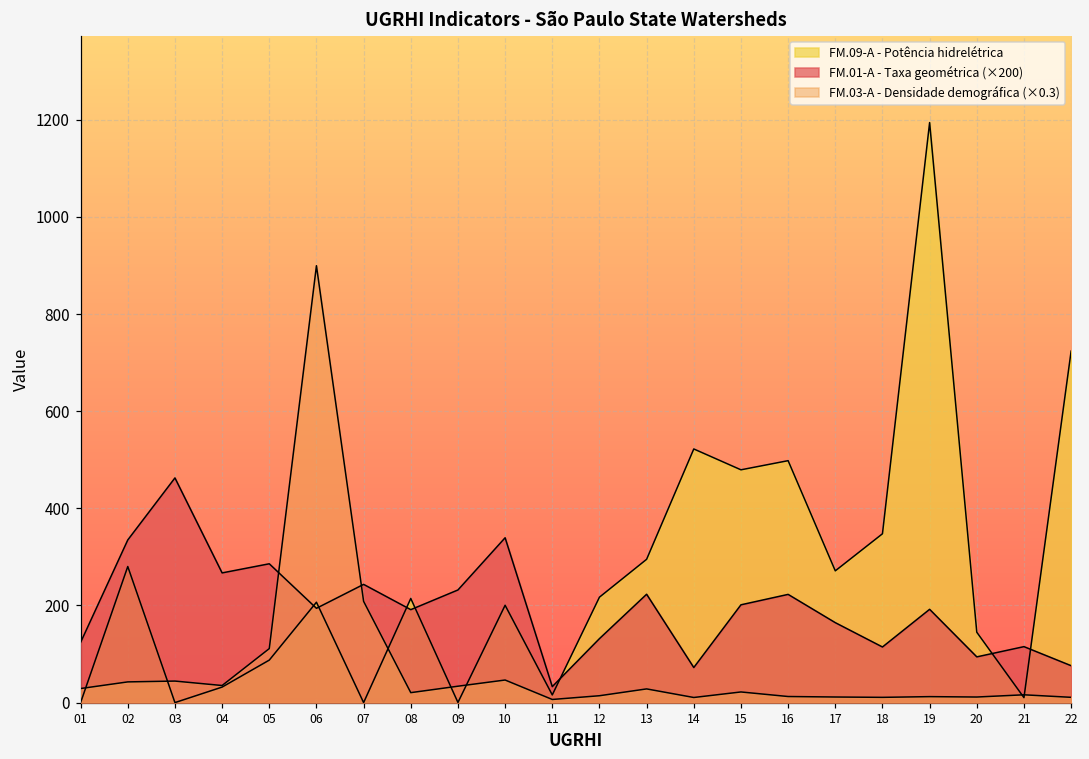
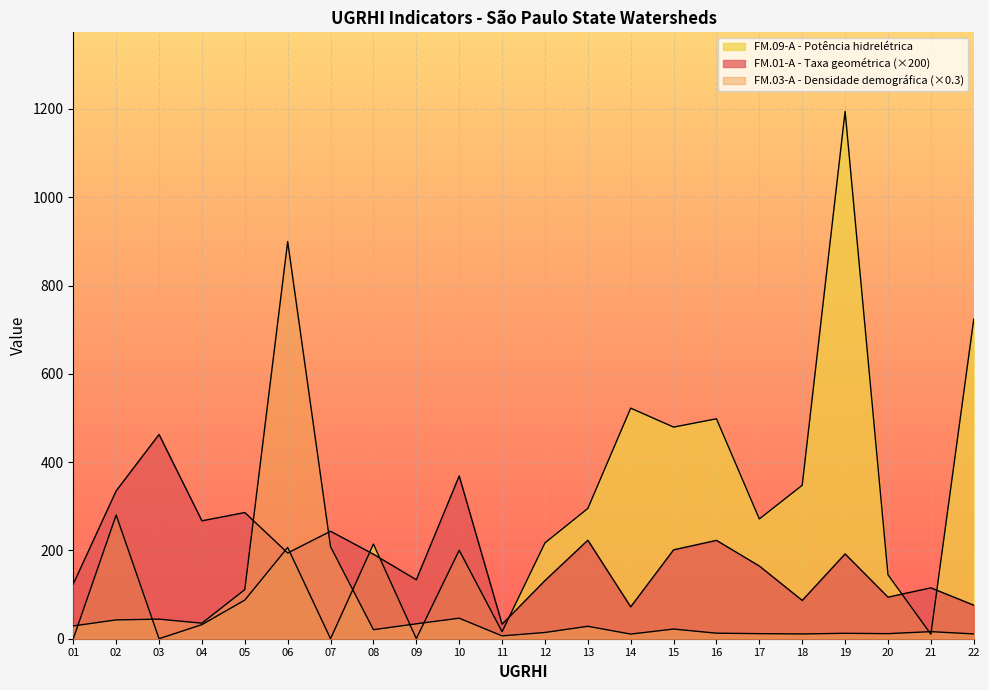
FM.01-A - Taxa geométrica (×200), 09: 230 -> 130
FM.01-A - Taxa geométrica (×200), 10: 340 -> 370
FM.01-A - Taxa geométrica (×200), 18: 110 -> 90
